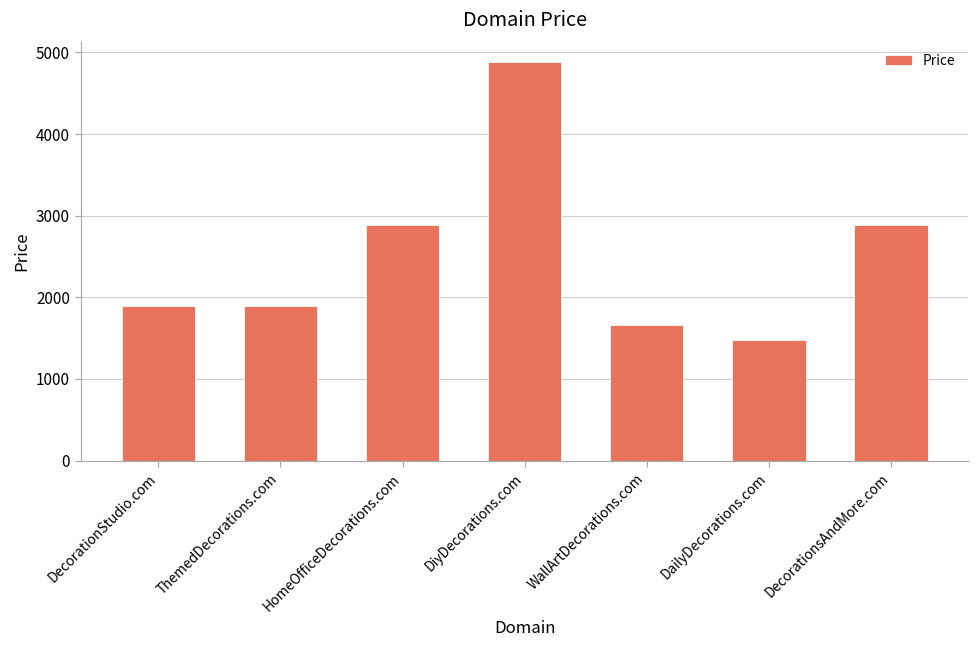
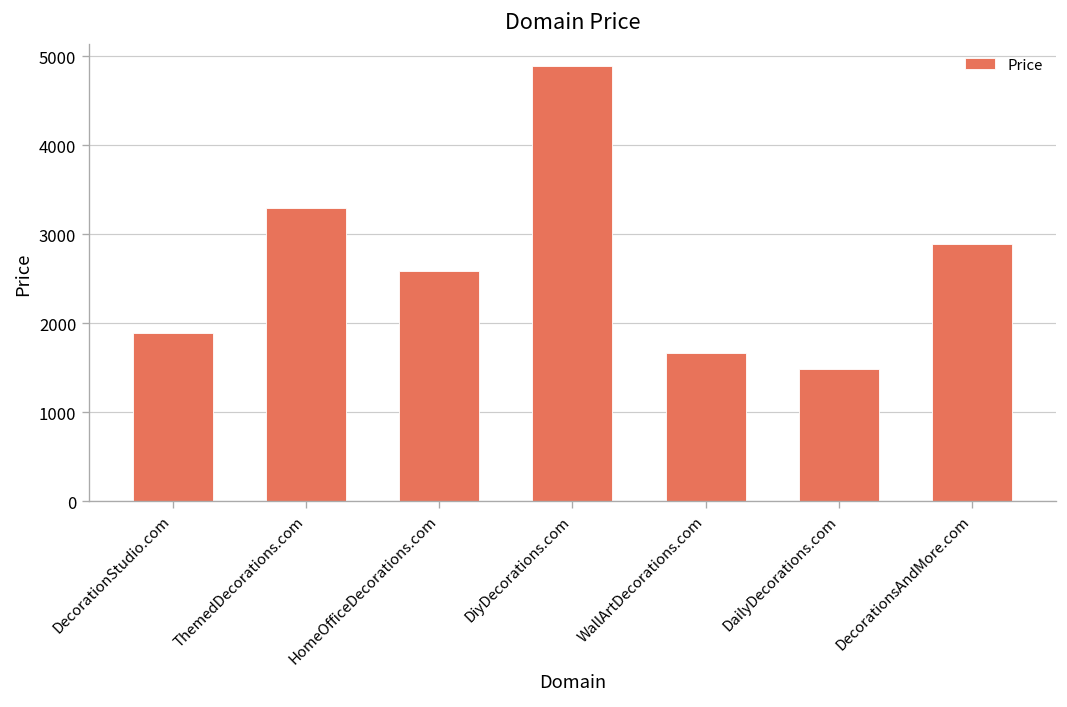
ThemedDecorations.com: 1900 -> 3300
HomeOfficeDecorations.com: 2900 -> 2600
